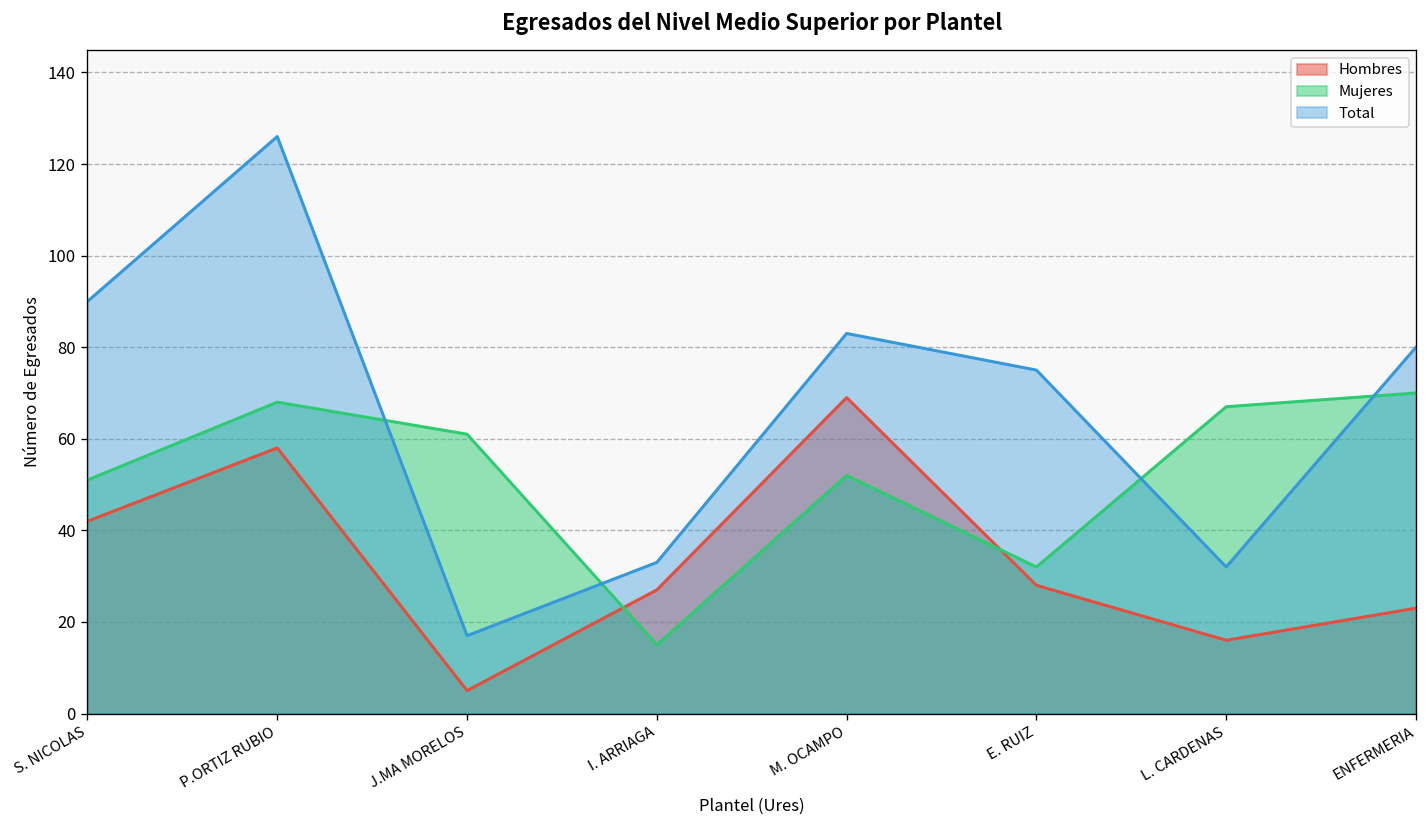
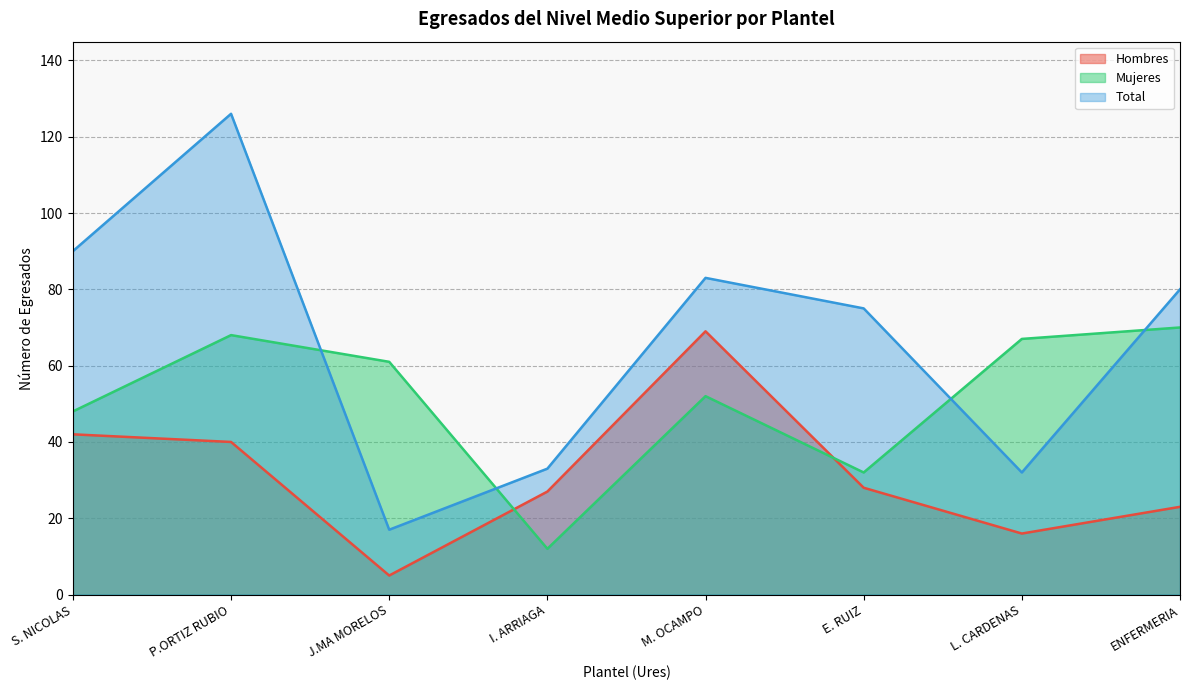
Mujeres, S. NICOLAS: 51 -> 48
Hombres, P.ORTIZ RUBIO: 58 -> 40
Mujeres, I. ARRIAGA: 15 -> 12
